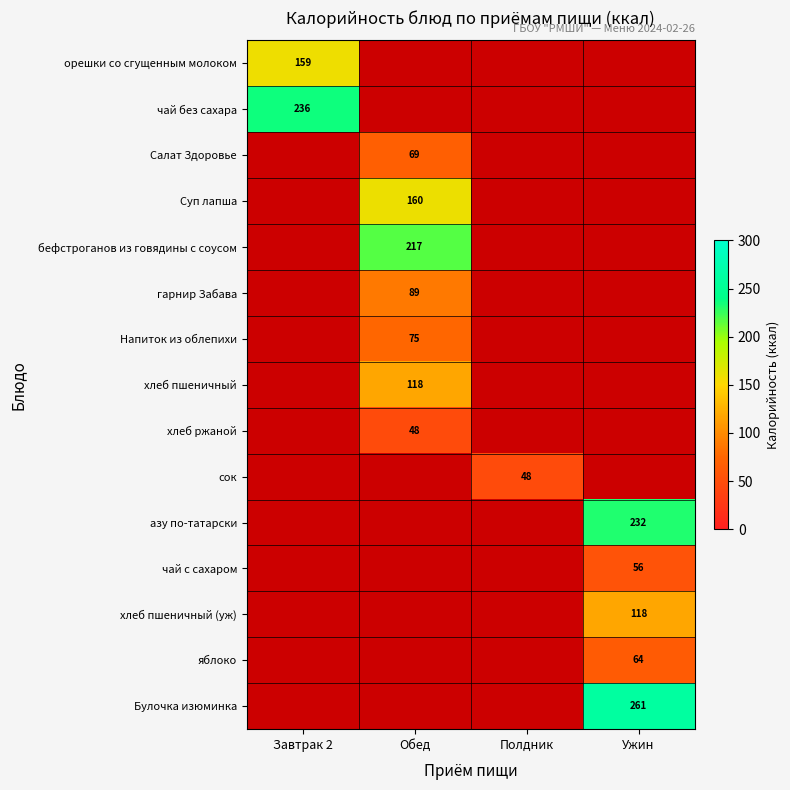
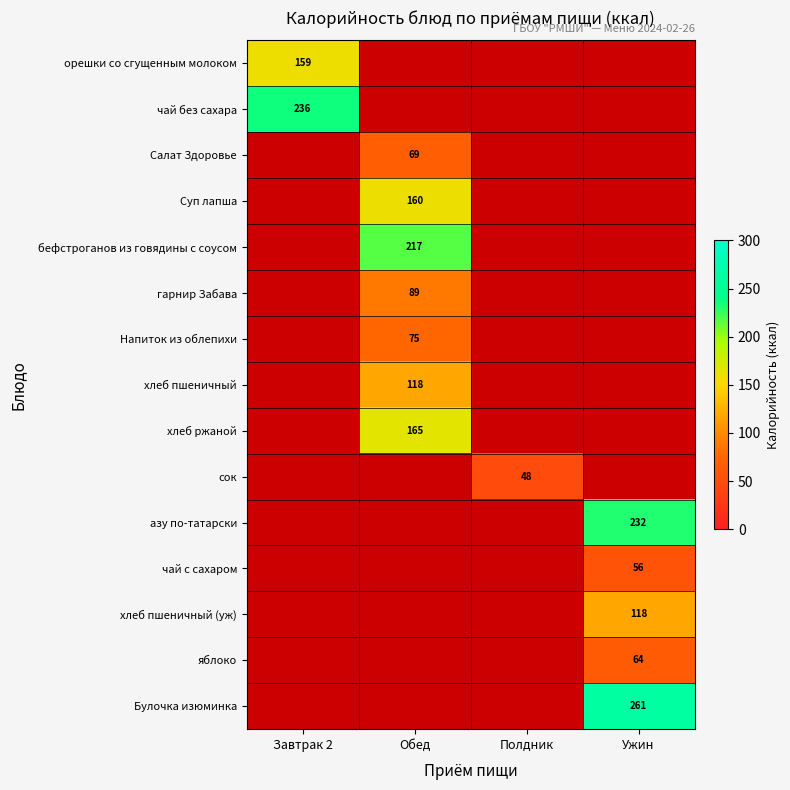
хлеб ржаной, Обед: 48 -> 165
